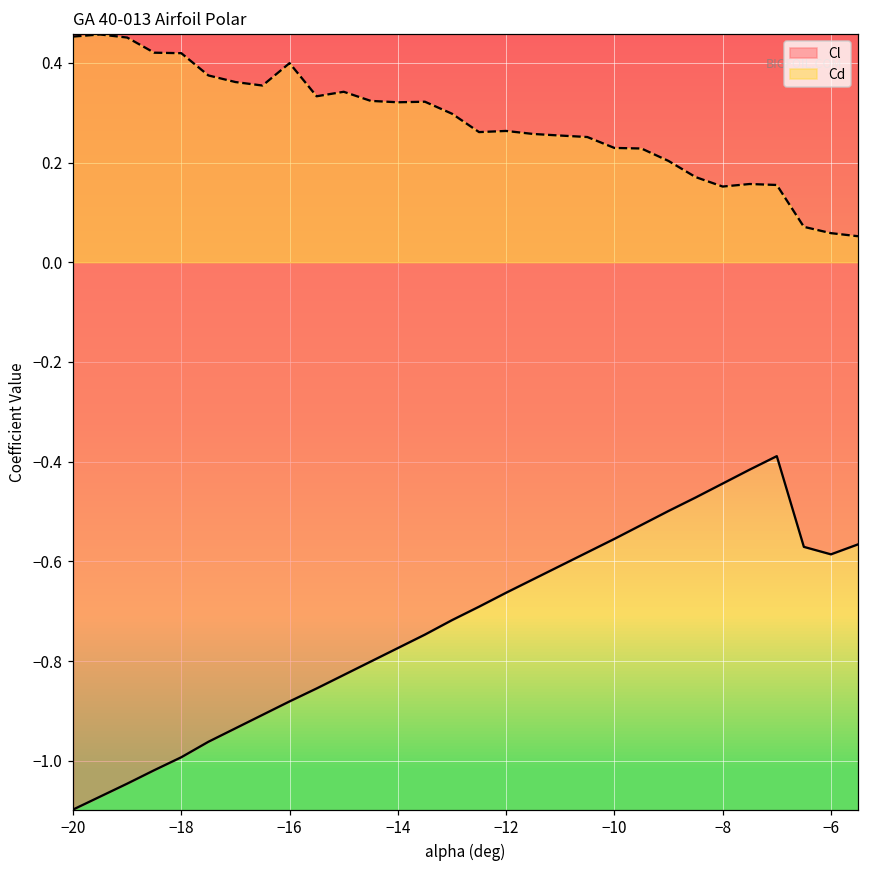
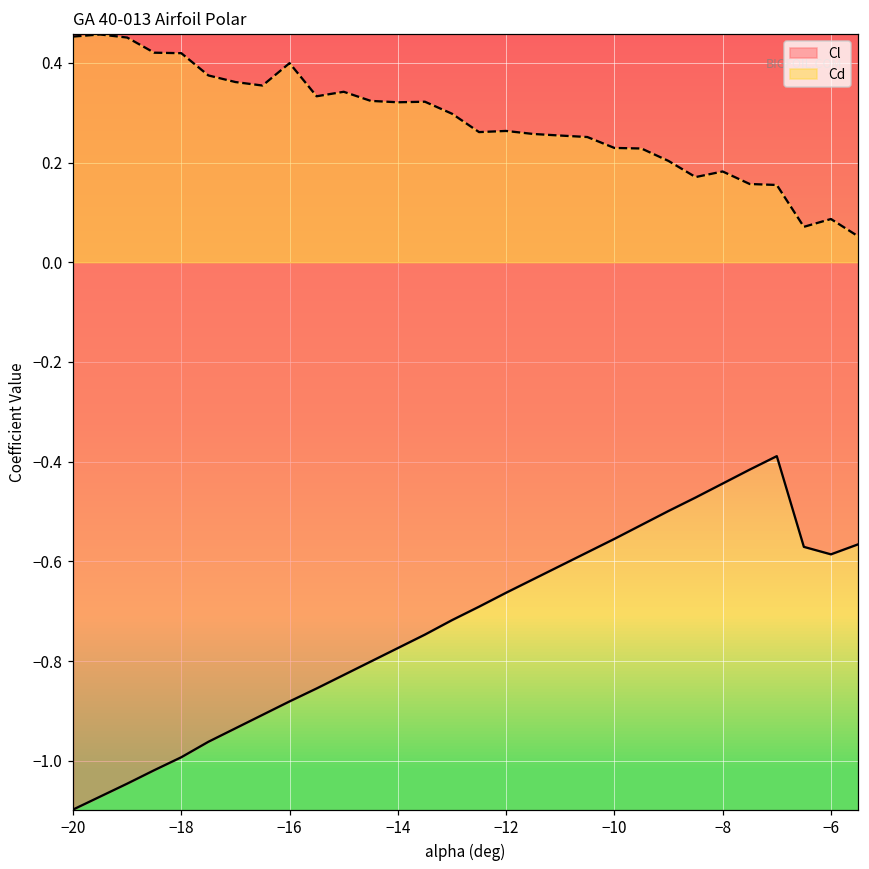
Cd, −8: 0.15 -> 0.18
Cd, −6: 0.06 -> 0.09
